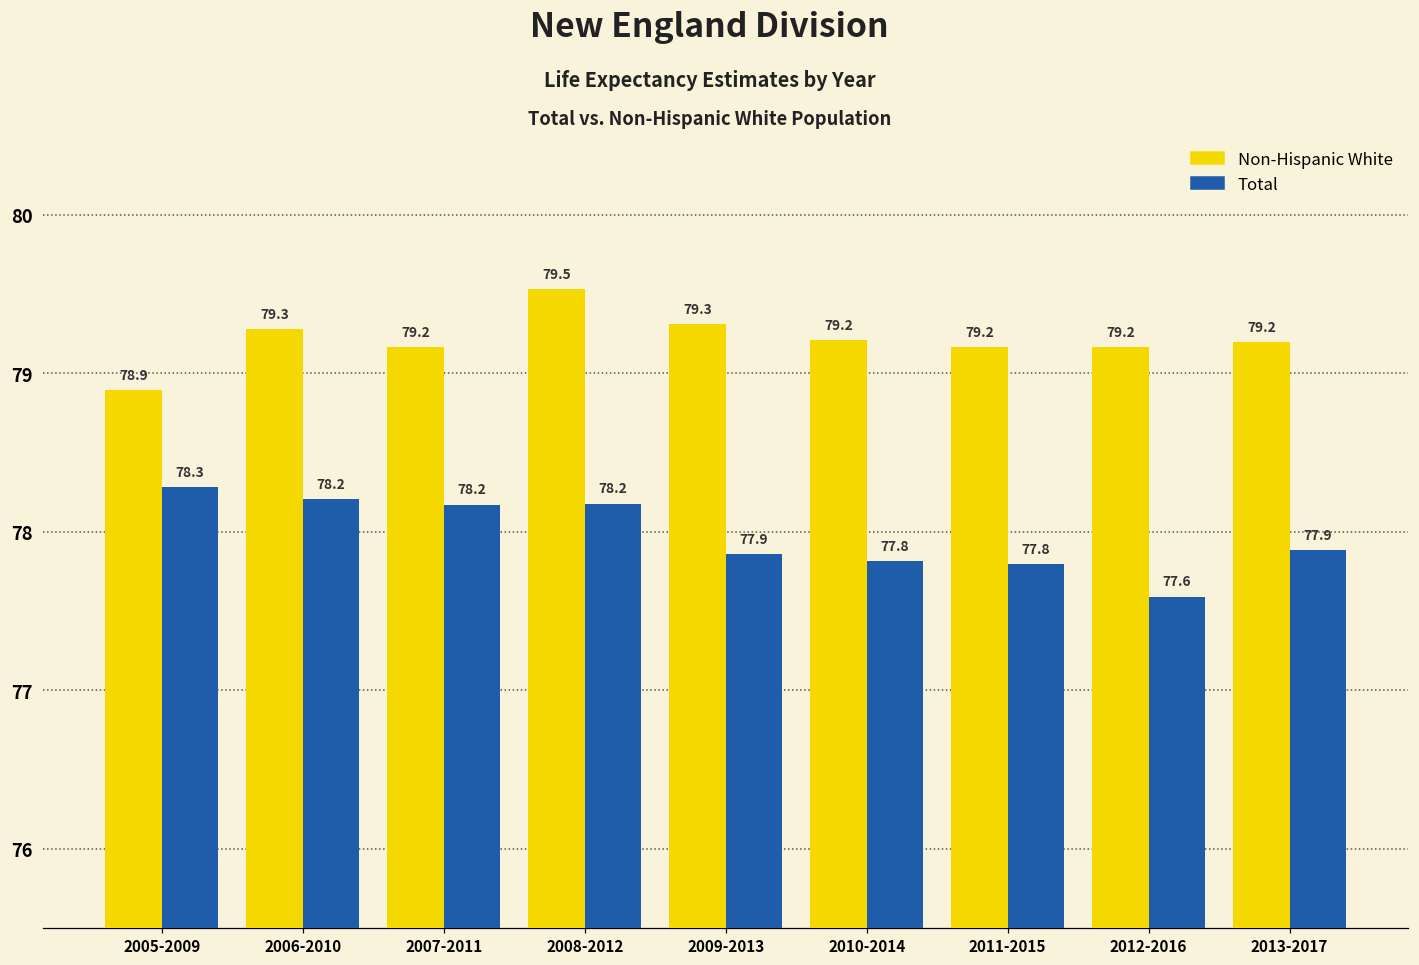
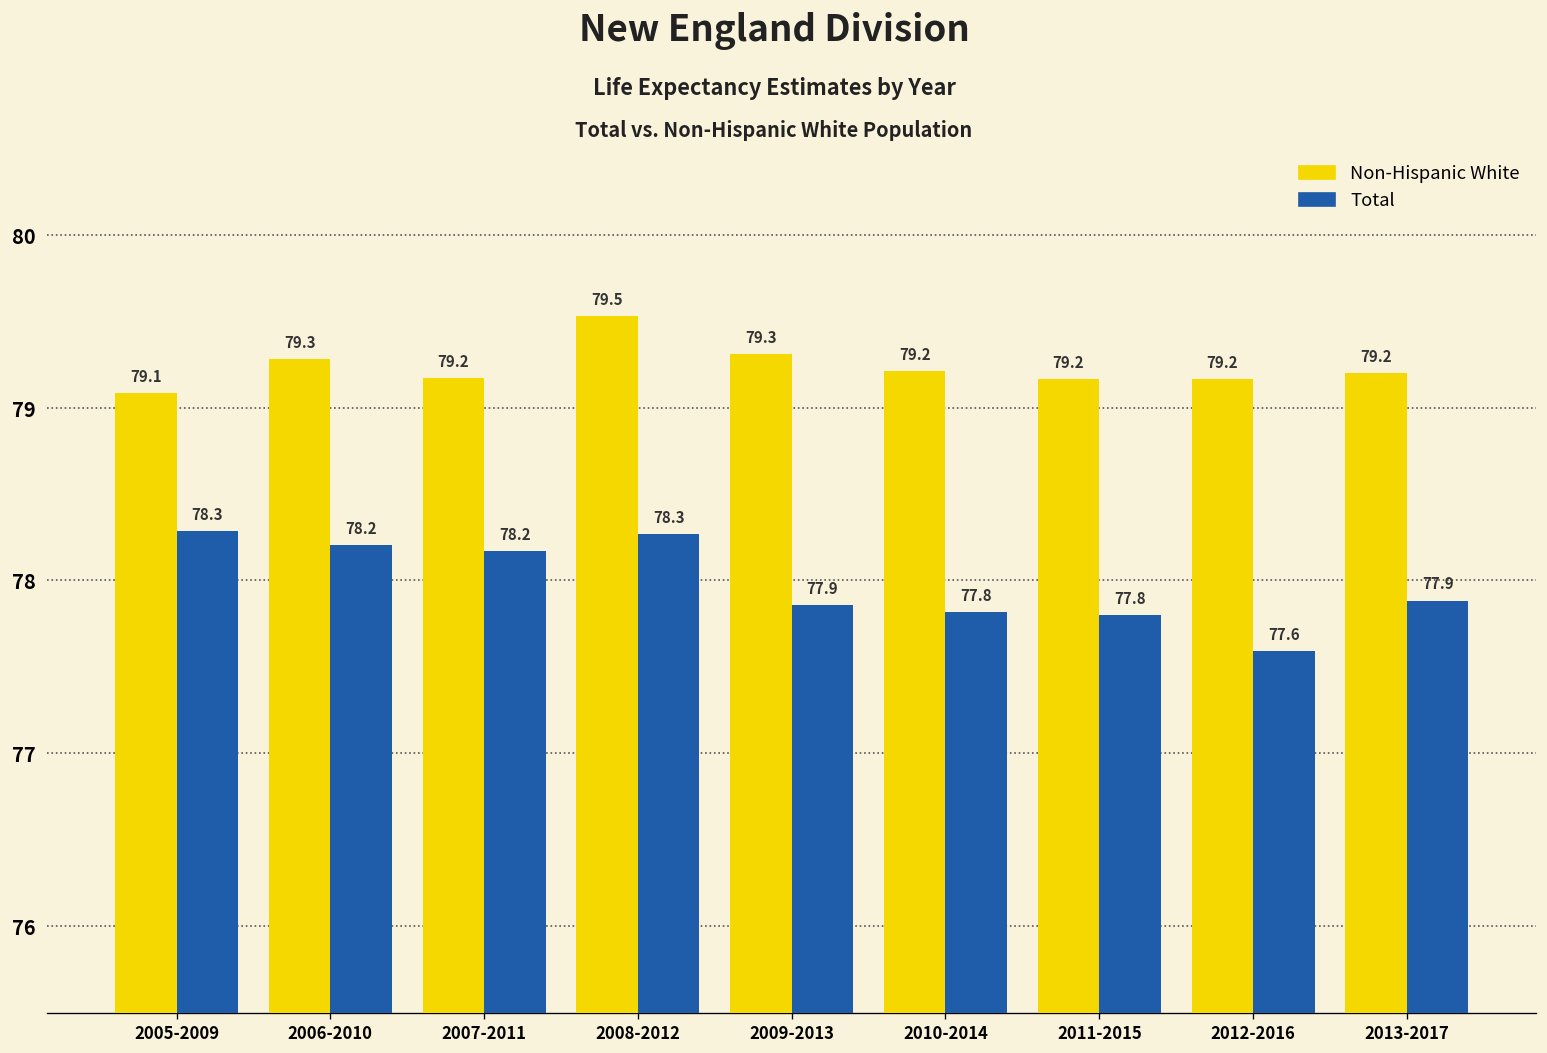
Non-Hispanic White, 2005-2009: 78.9 -> 79.1
Total, 2008-2012: 78.2 -> 78.3
